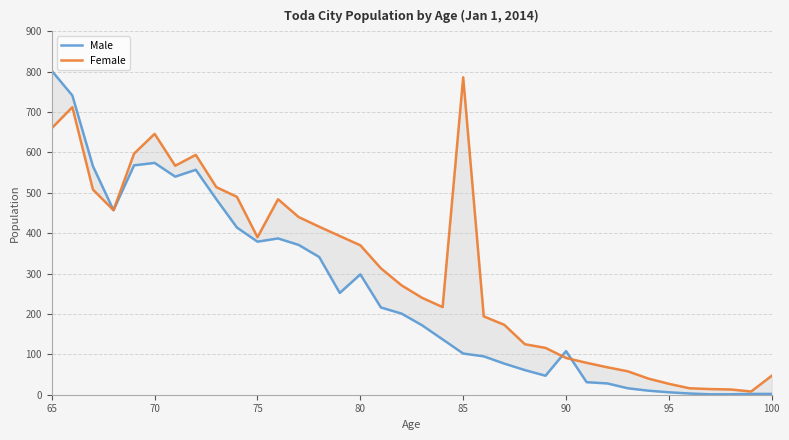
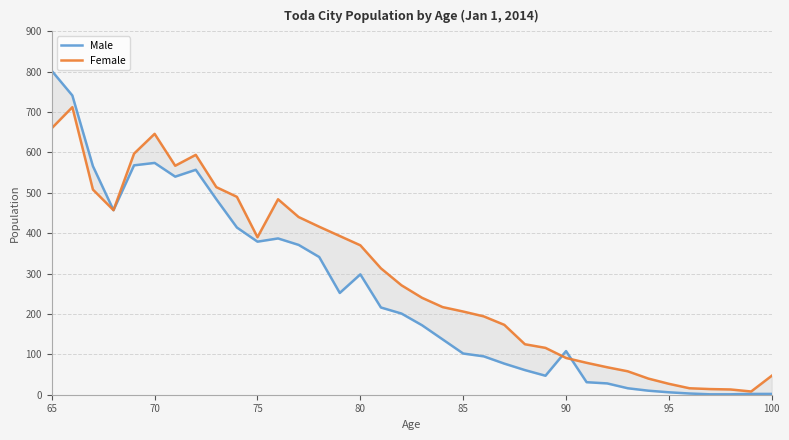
Female, 85: 790 -> 210
